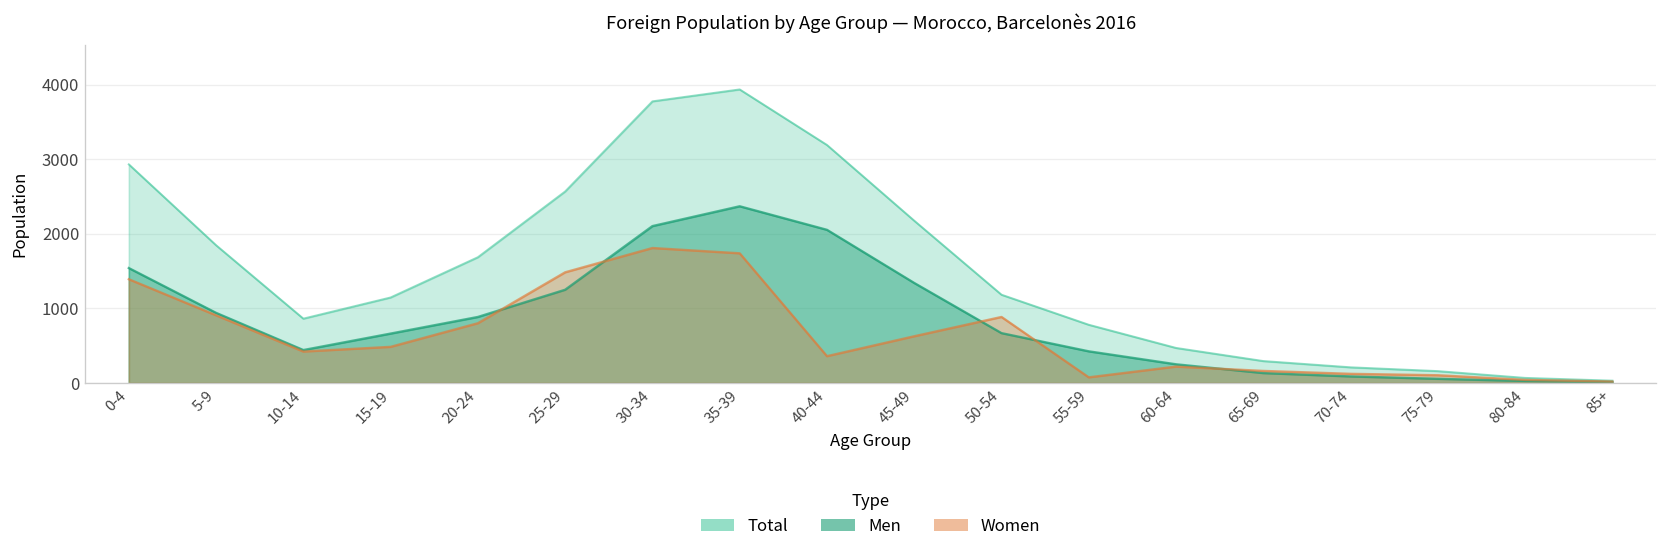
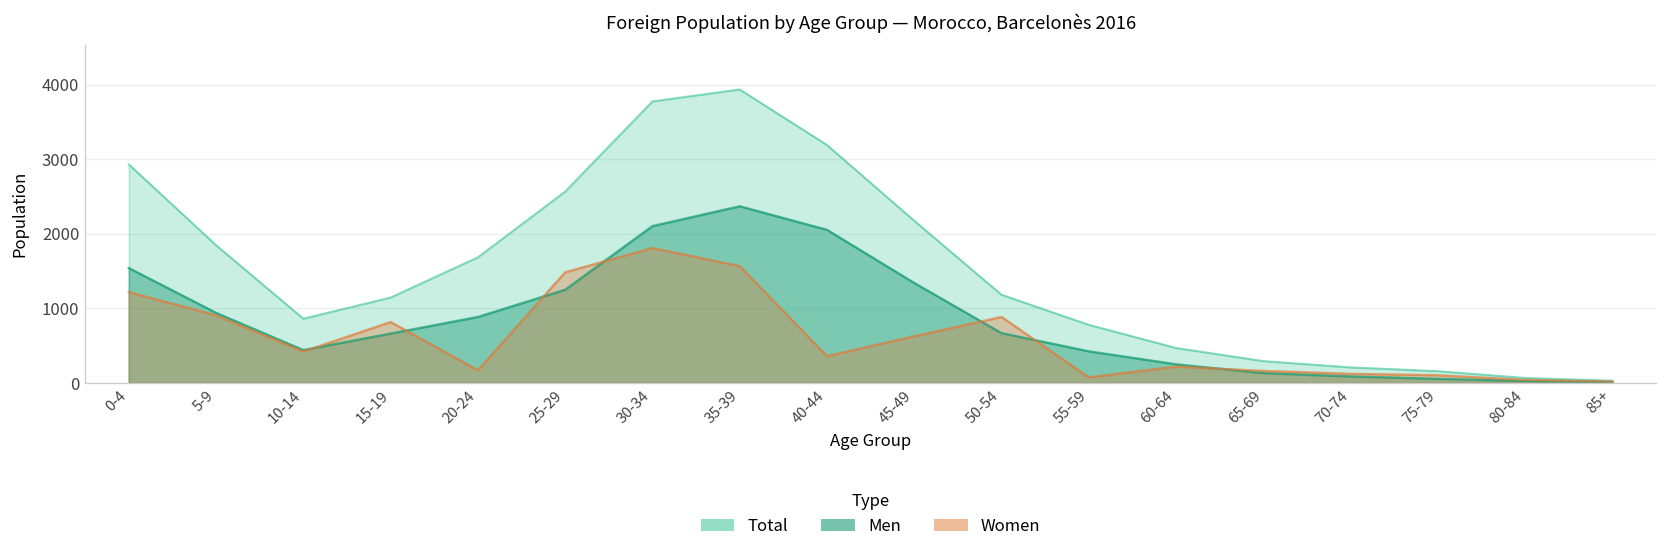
Women, 0-4: 1400 -> 1200
Women, 15-19: 500 -> 800
Women, 20-24: 800 -> 200
Women, 35-39: 1700 -> 1600
